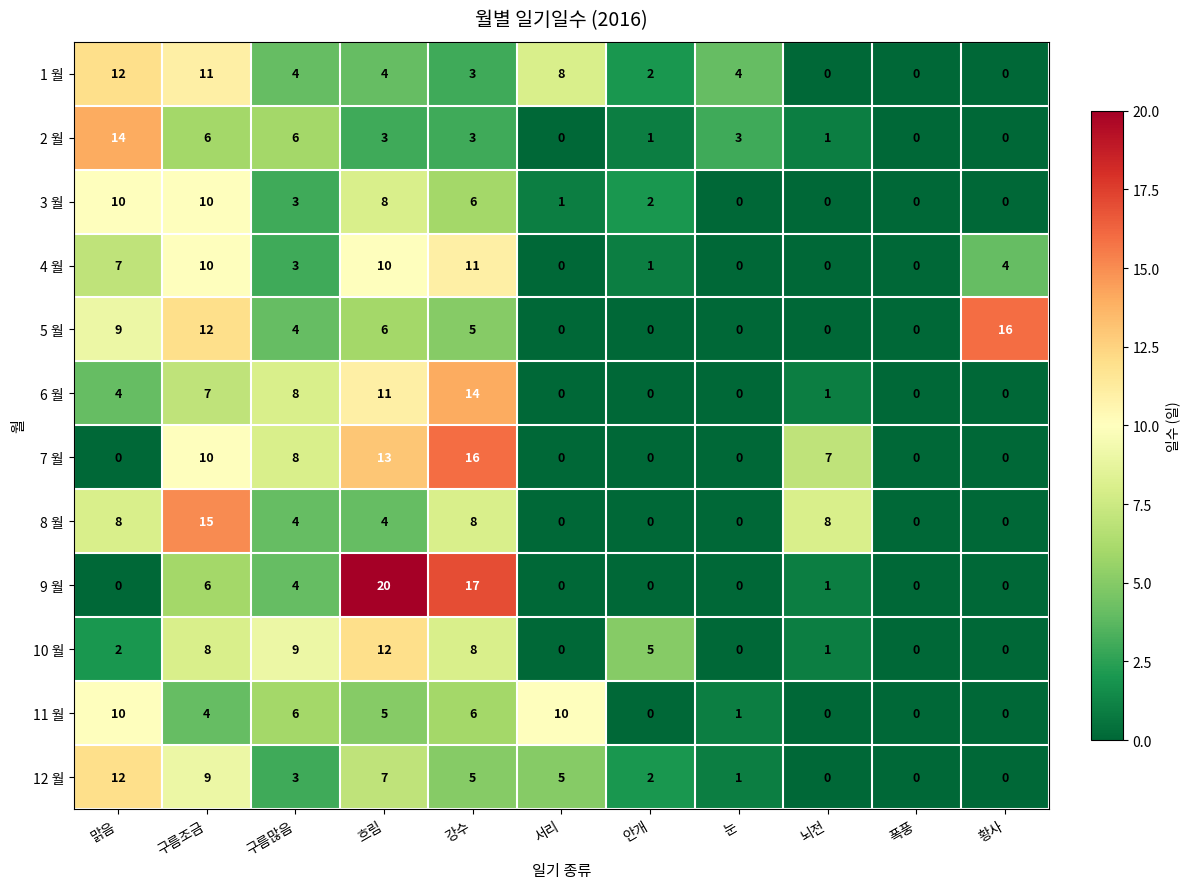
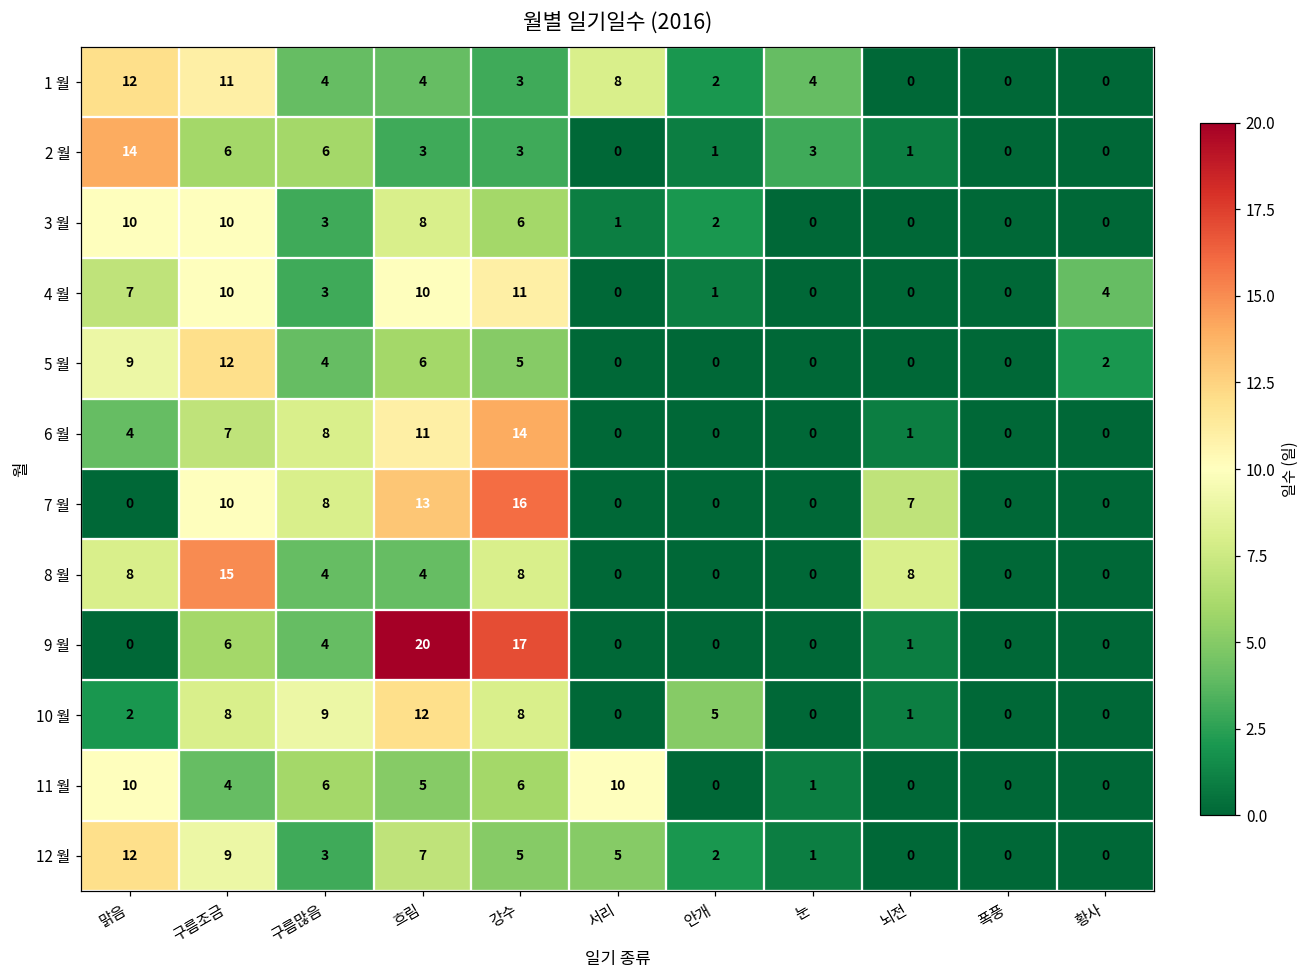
5 월, 황사: 16 -> 2
